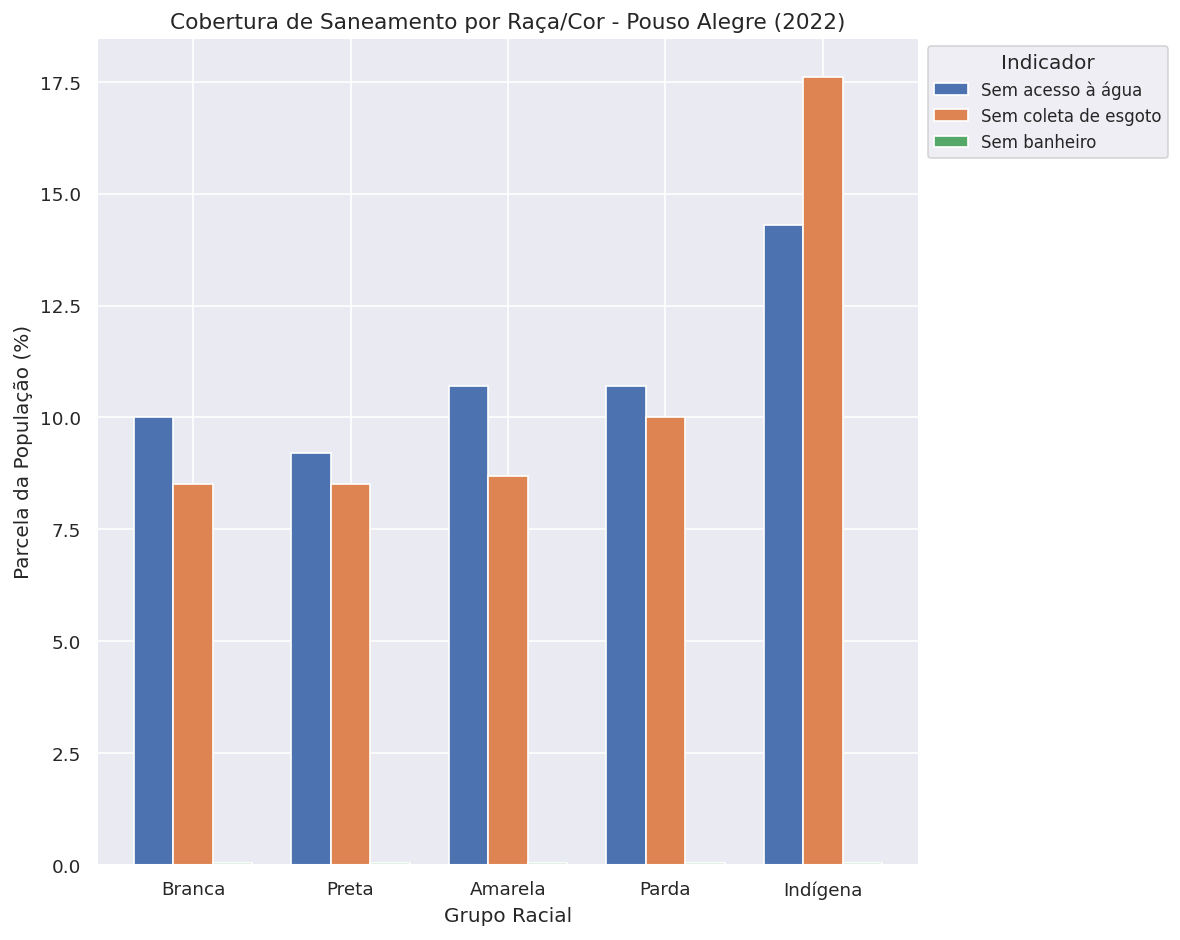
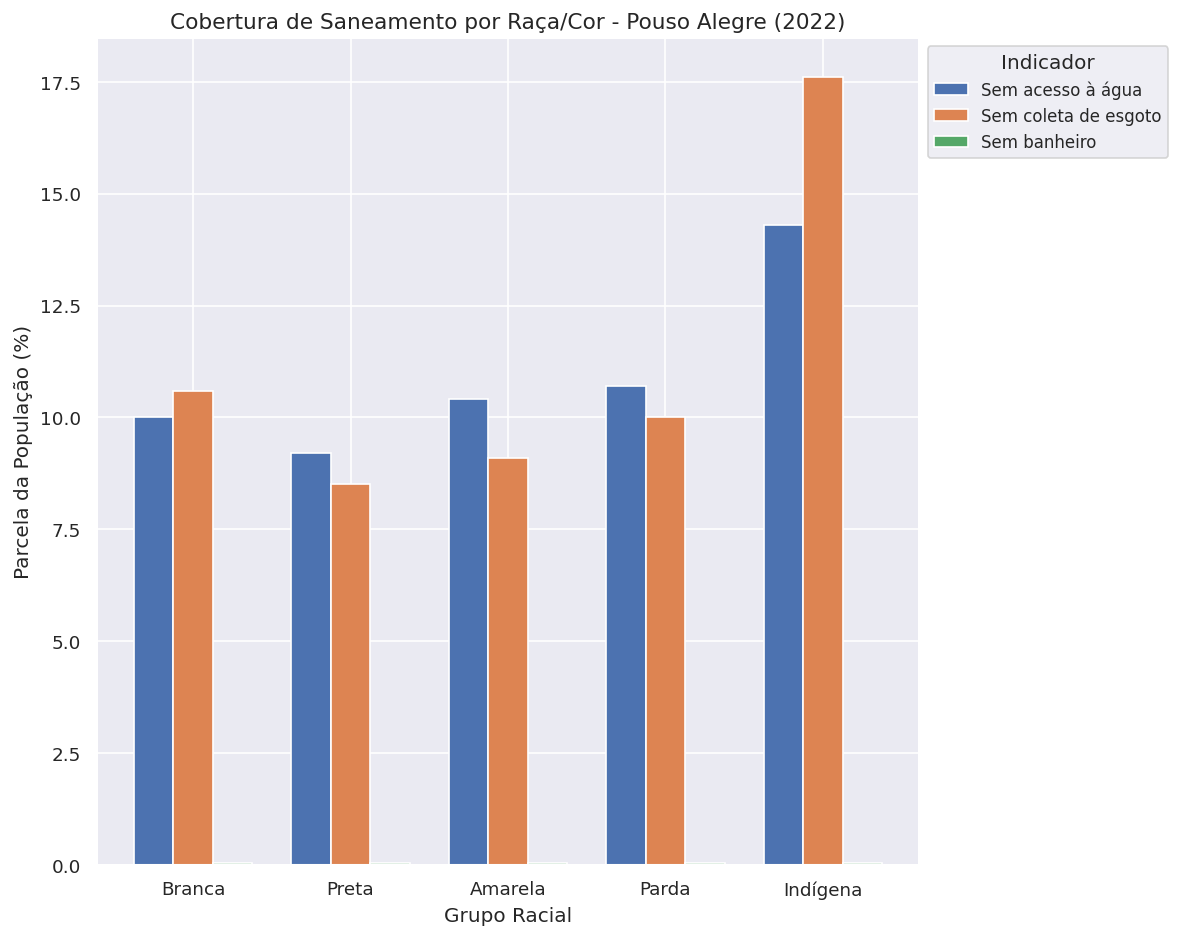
Sem coleta de esgoto, Branca: 8.5 -> 10.6
Sem acesso à água, Amarela: 10.7 -> 10.4
Sem coleta de esgoto, Amarela: 8.7 -> 9.1
